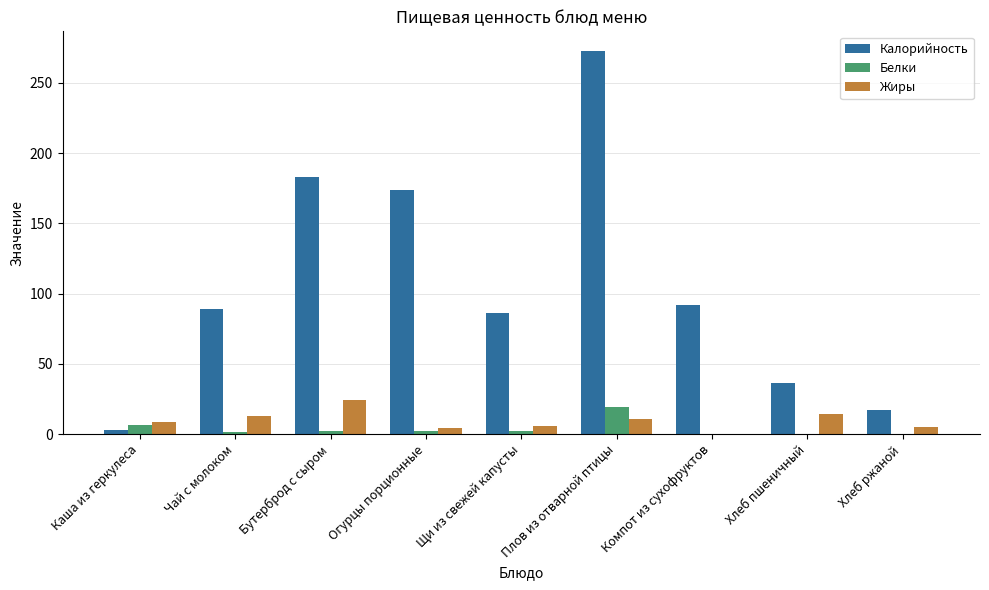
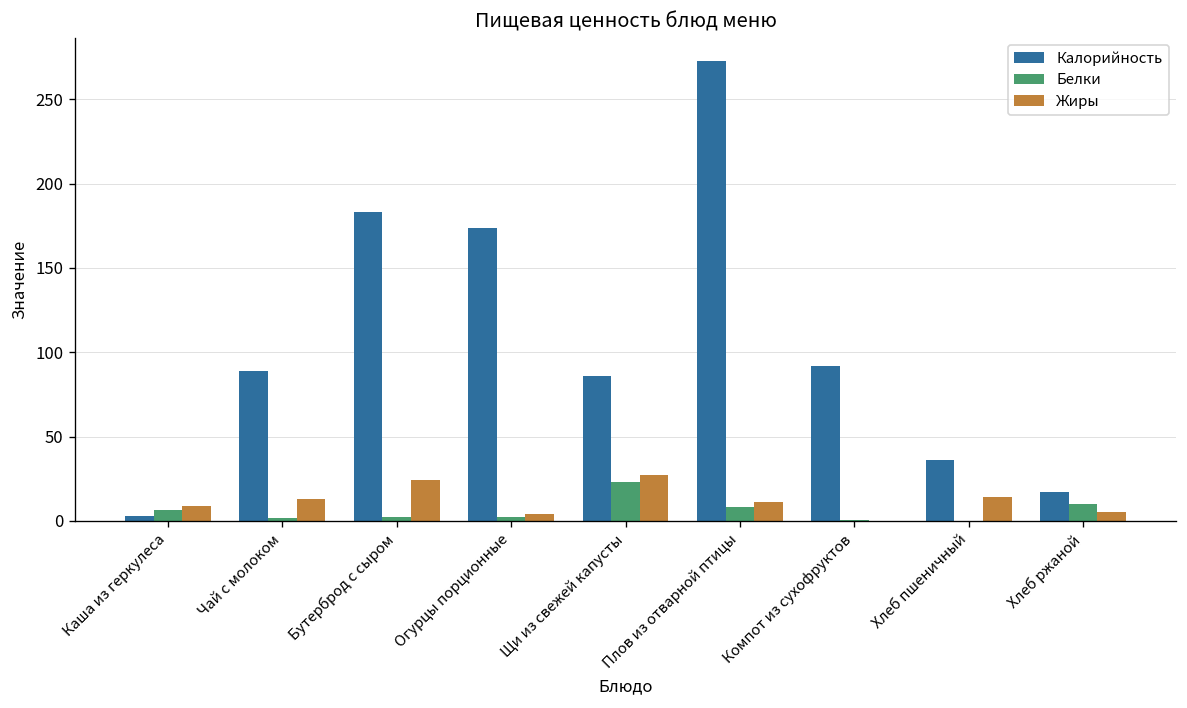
Белки, Щи из свежей капусты: 2 -> 23
Жиры, Щи из свежей капусты: 6 -> 27
Белки, Плов из отварной птицы: 19 -> 8
Белки, Хлеб ржаной: 0 -> 10
